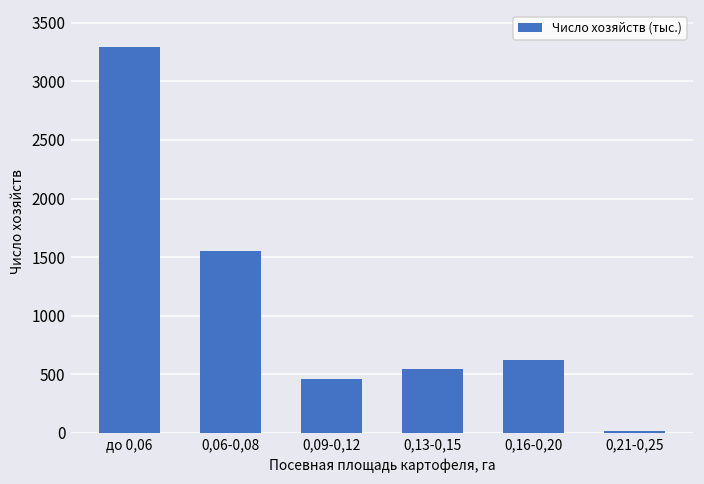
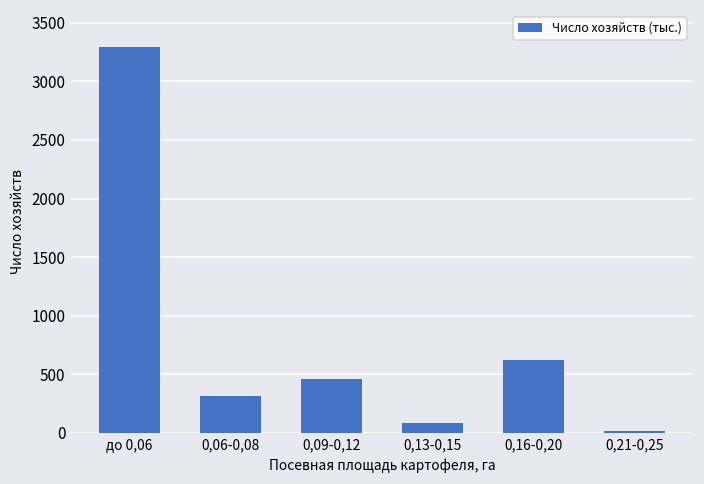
0,06-0,08: 1550 -> 320
0,13-0,15: 550 -> 90
